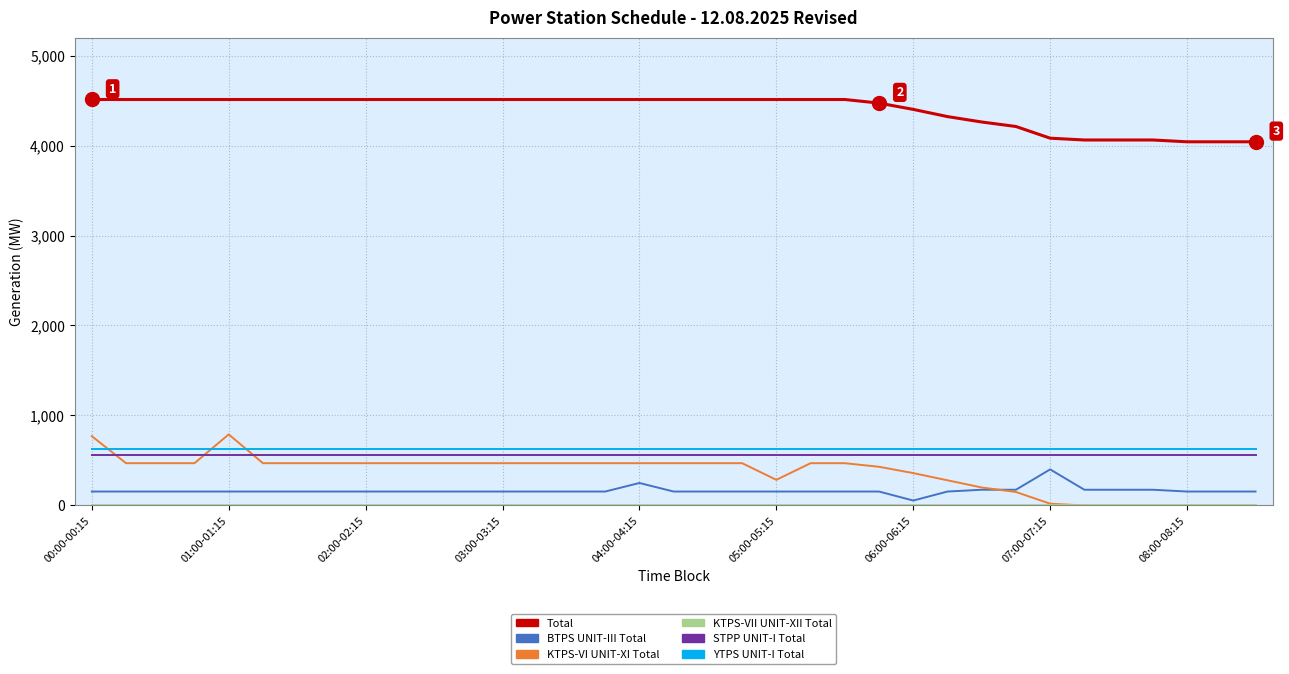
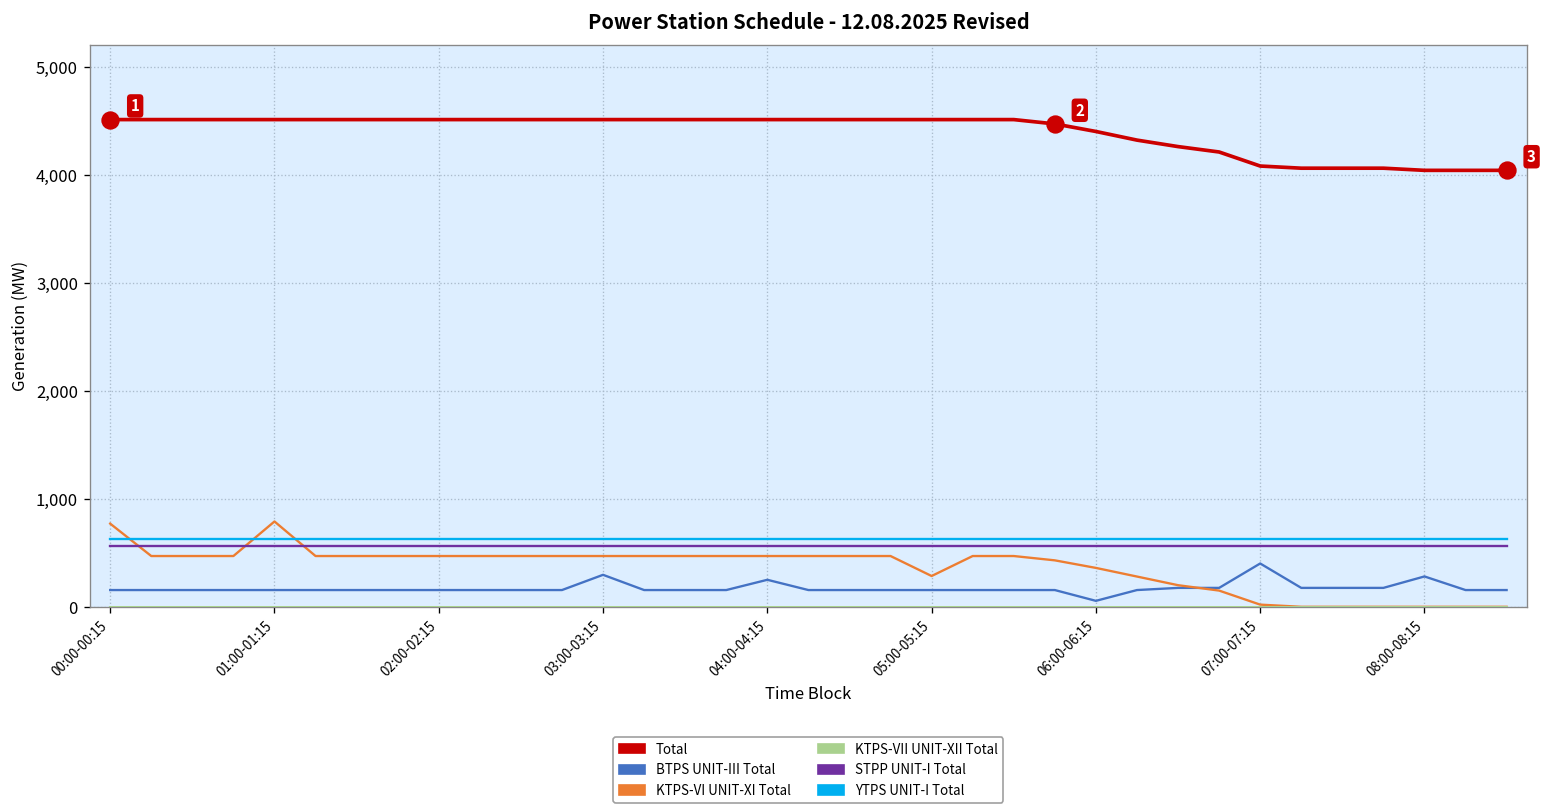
BTPS UNIT-III Total, 03:00-03:15: 200 -> 300
BTPS UNIT-III Total, 08:00-08:15: 200 -> 300
